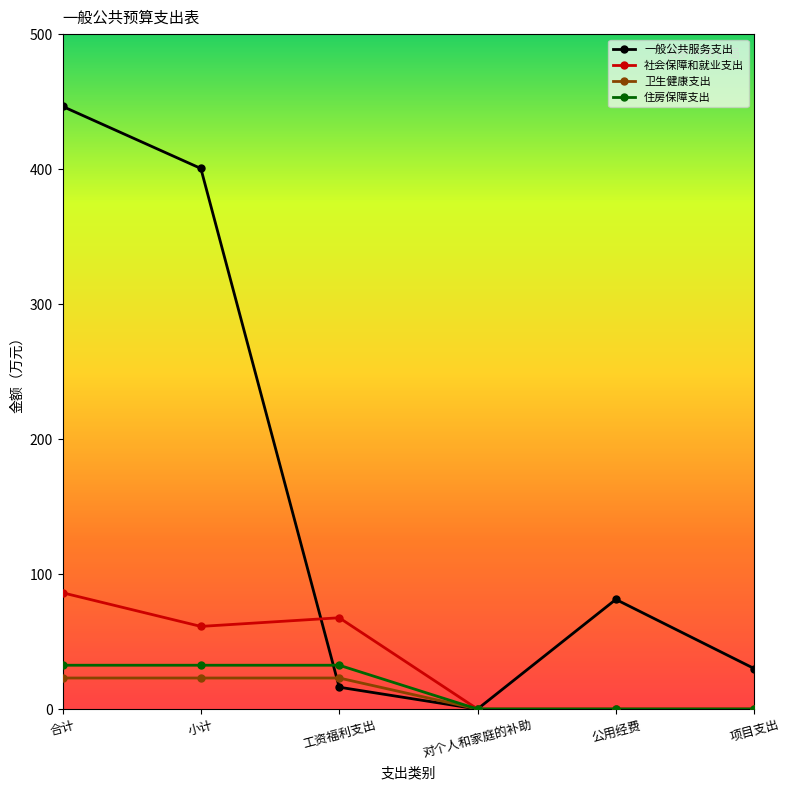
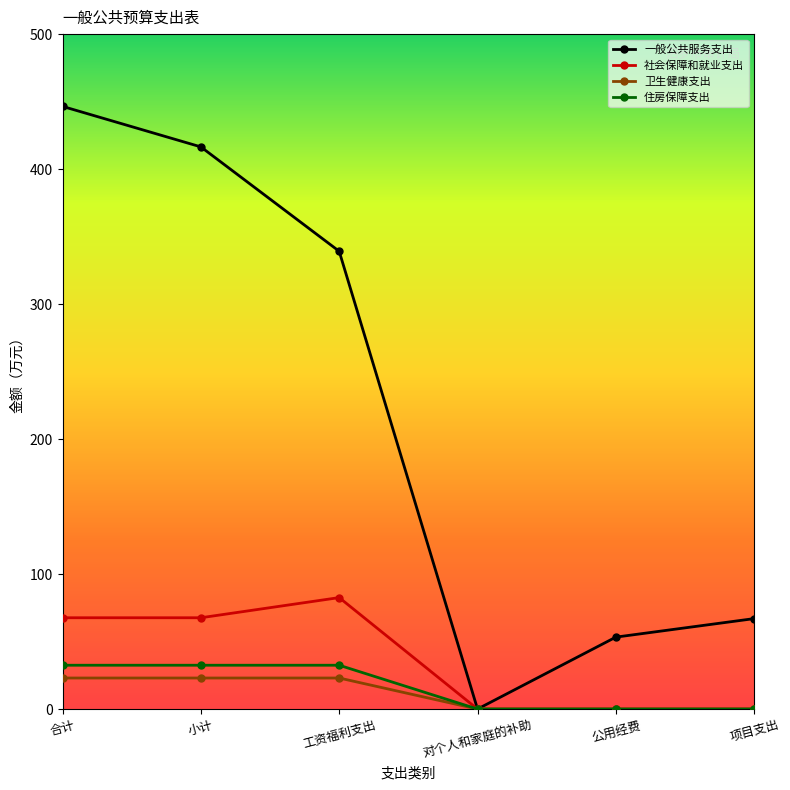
社会保障和就业支出, 合计: 86 -> 68
一般公共服务支出, 小计: 400 -> 416
社会保障和就业支出, 小计: 61 -> 68
一般公共服务支出, 工资福利支出: 16 -> 339
社会保障和就业支出, 工资福利支出: 68 -> 83
一般公共服务支出, 公用经费: 81 -> 53
一般公共服务支出, 项目支出: 30 -> 67
